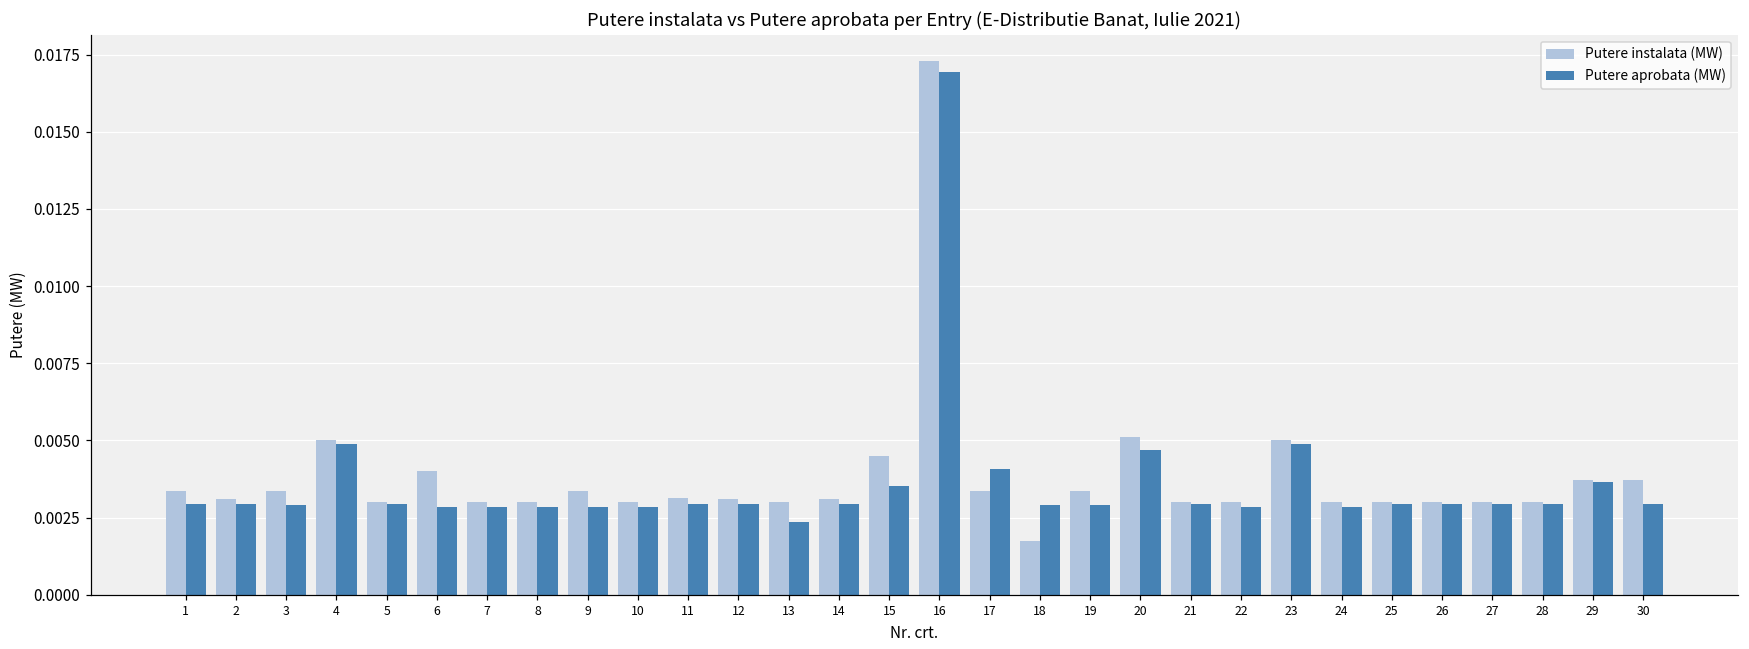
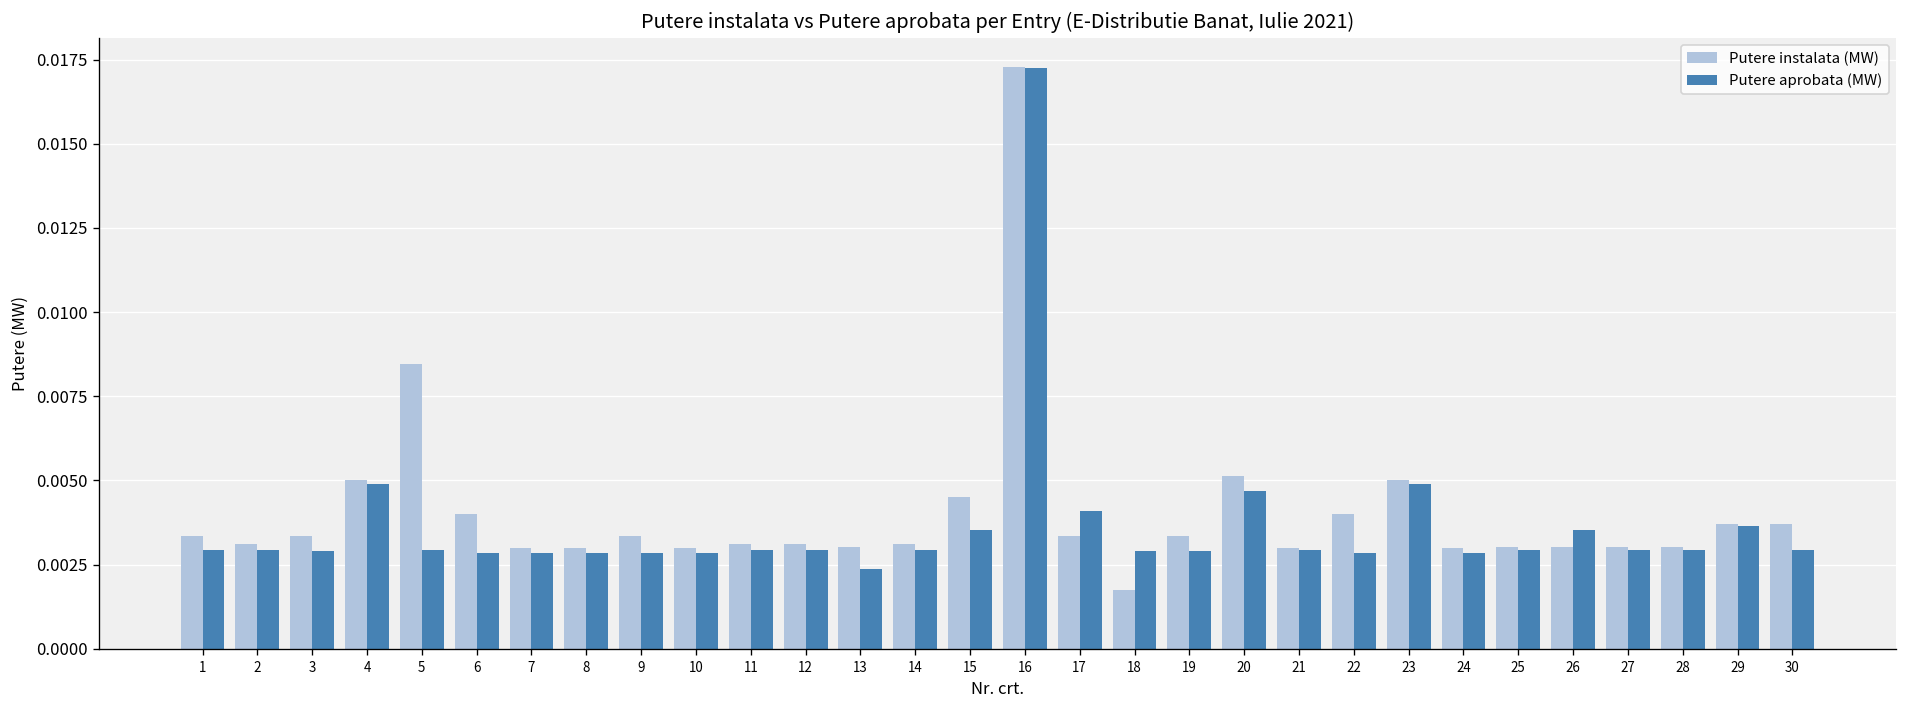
Putere instalata (MW), 5: 0.0030 -> 0.0085
Putere aprobata (MW), 16: 0.0169 -> 0.0172
Putere instalata (MW), 22: 0.003 -> 0.004
Putere aprobata (MW), 26: 0.0029 -> 0.0035
